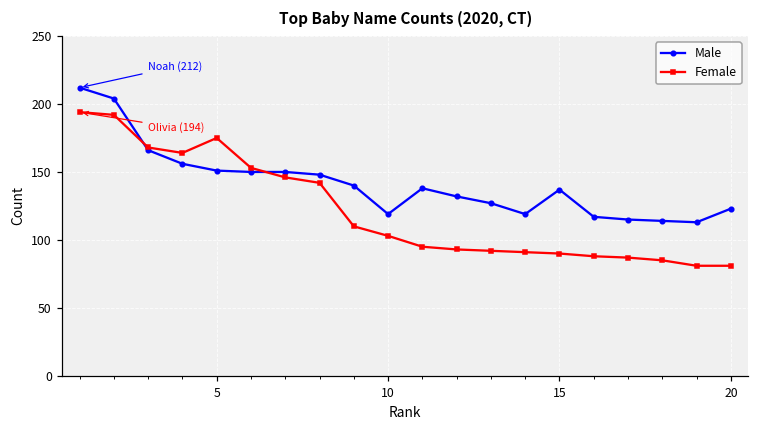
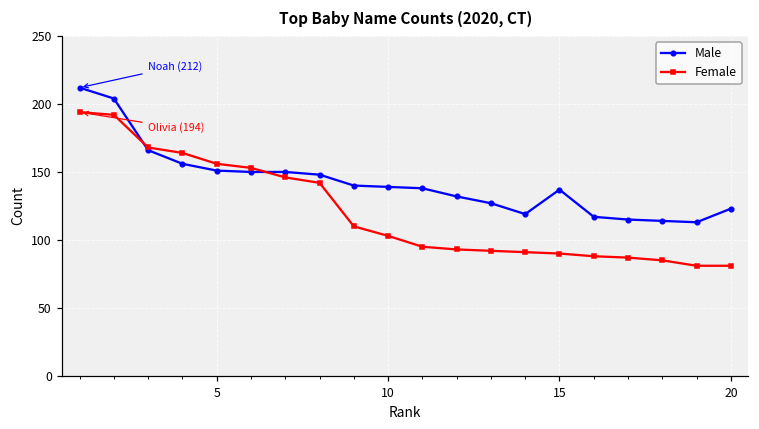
Female, 5: 175 -> 156
Male, 10: 119 -> 139
